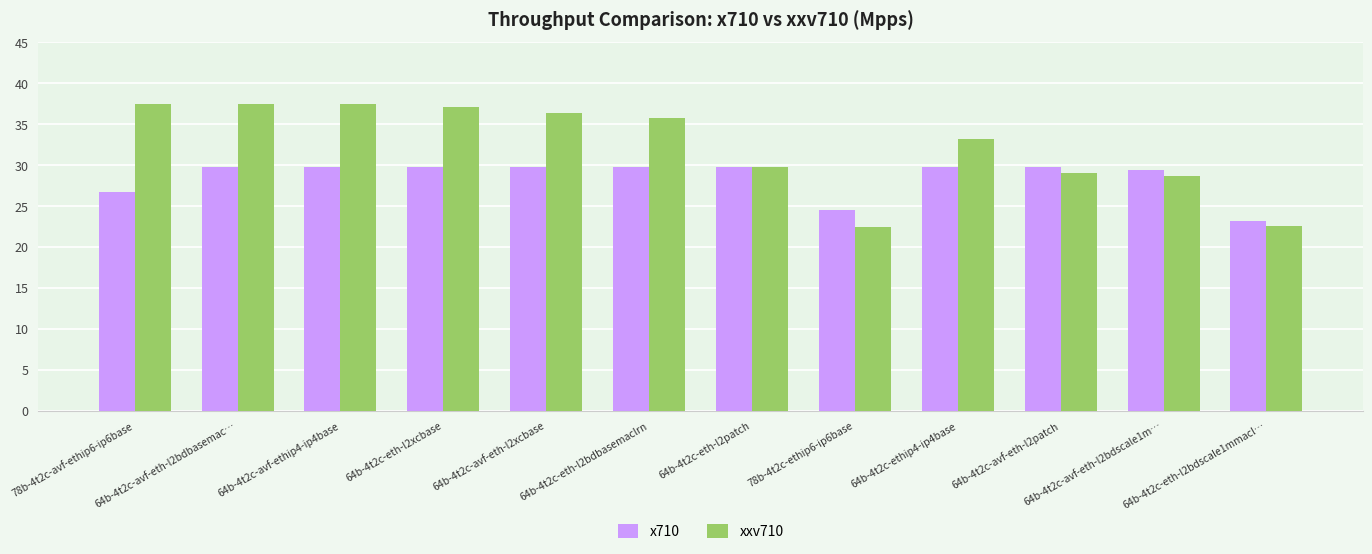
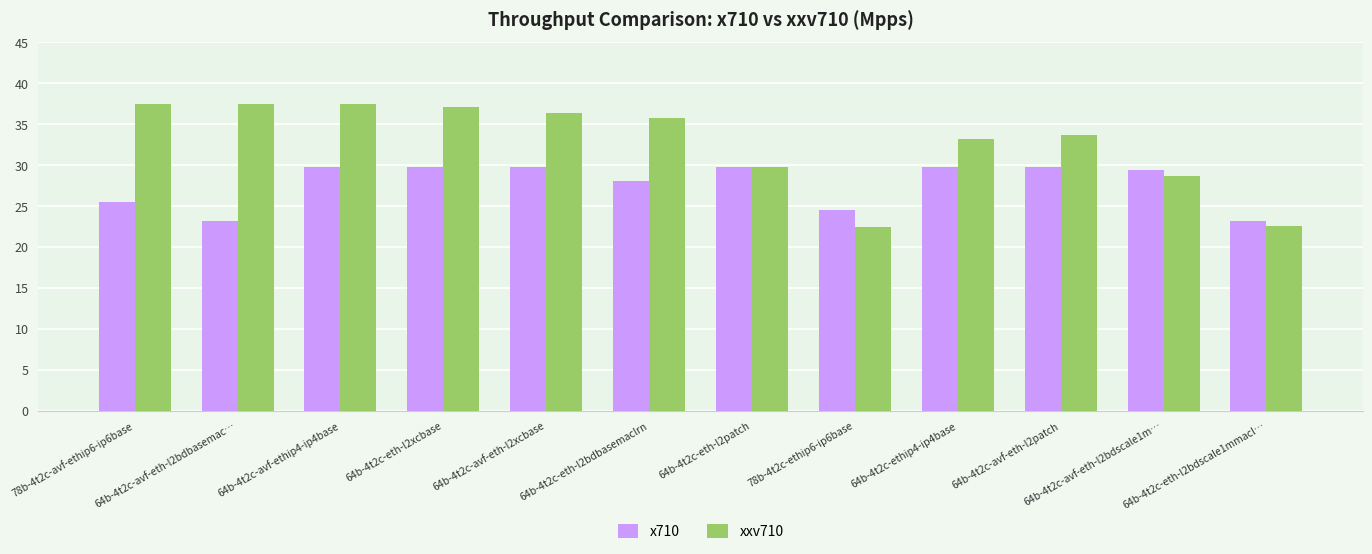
x710, 78b-4t2c-avf-ethip6-ip6base: 27 -> 26
x710, 64b-4t2c-avf-eth-l2bdbasemac…: 30 -> 23
x710, 64b-4t2c-eth-l2bdbasemaclrn: 30 -> 28
xxv710, 64b-4t2c-avf-eth-l2patch: 29 -> 34
